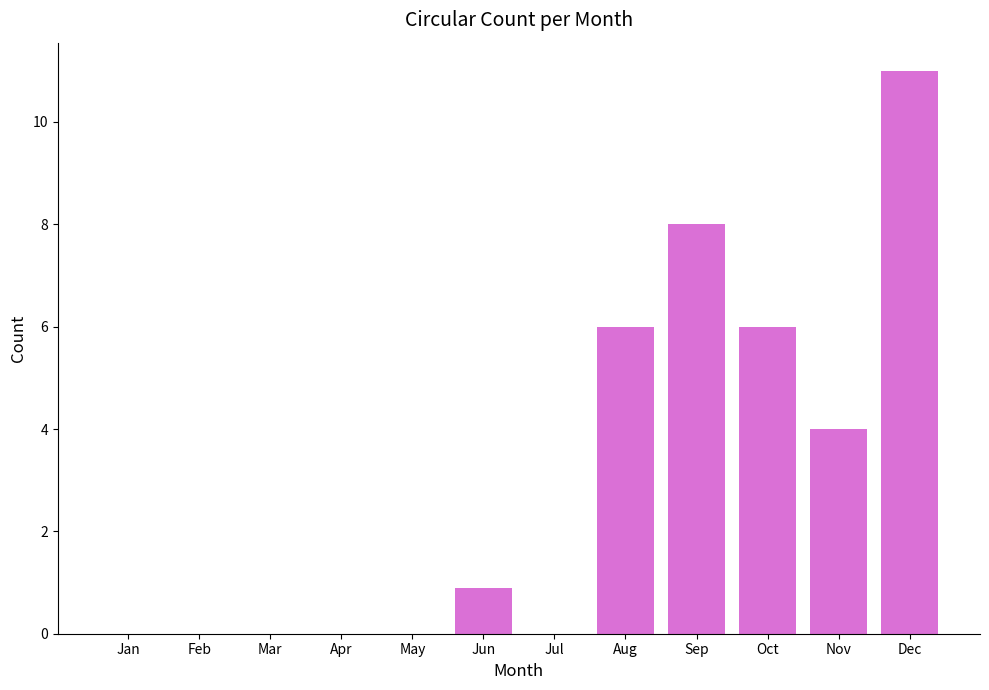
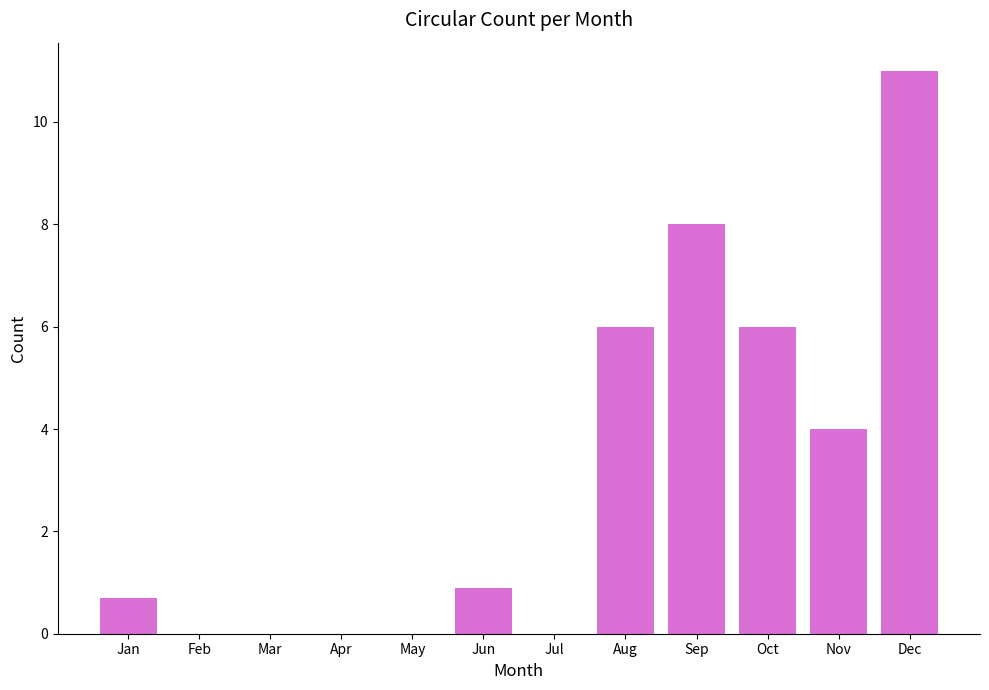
Jan: 0.0 -> 0.7
